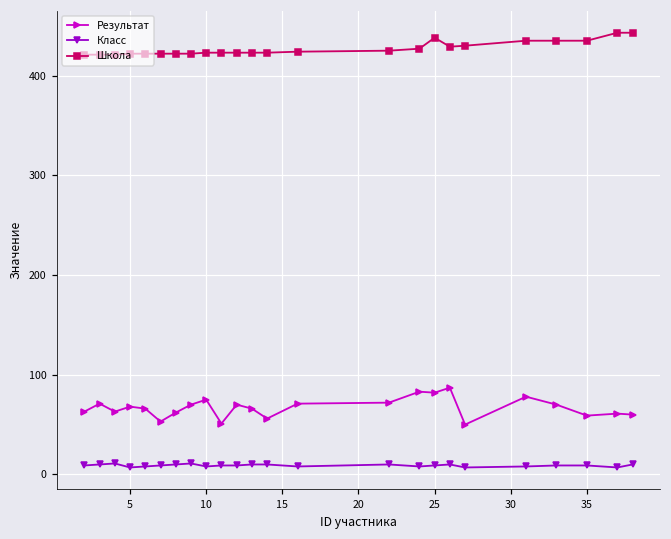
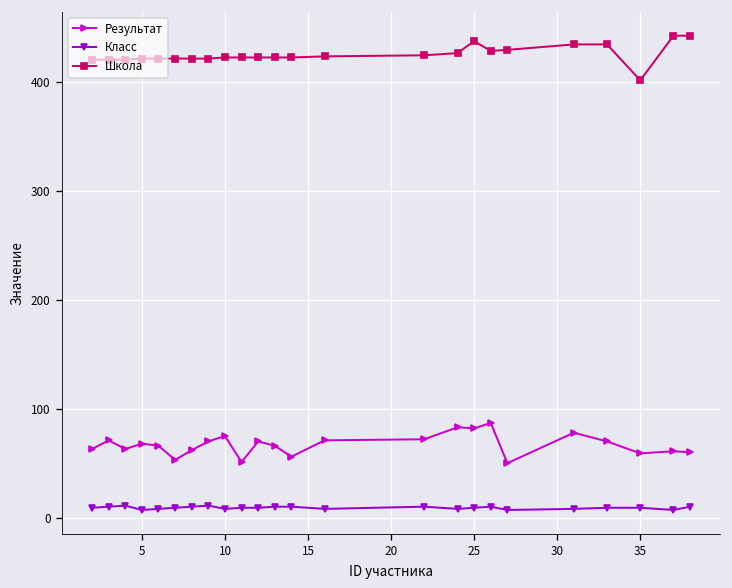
Школа, 35: 440 -> 400
